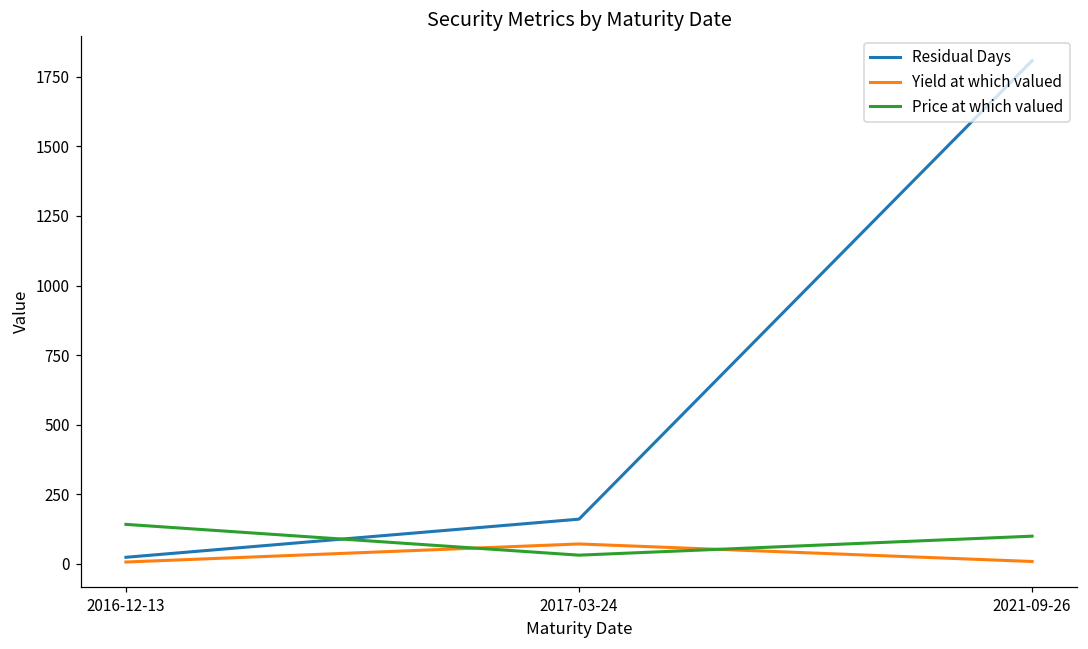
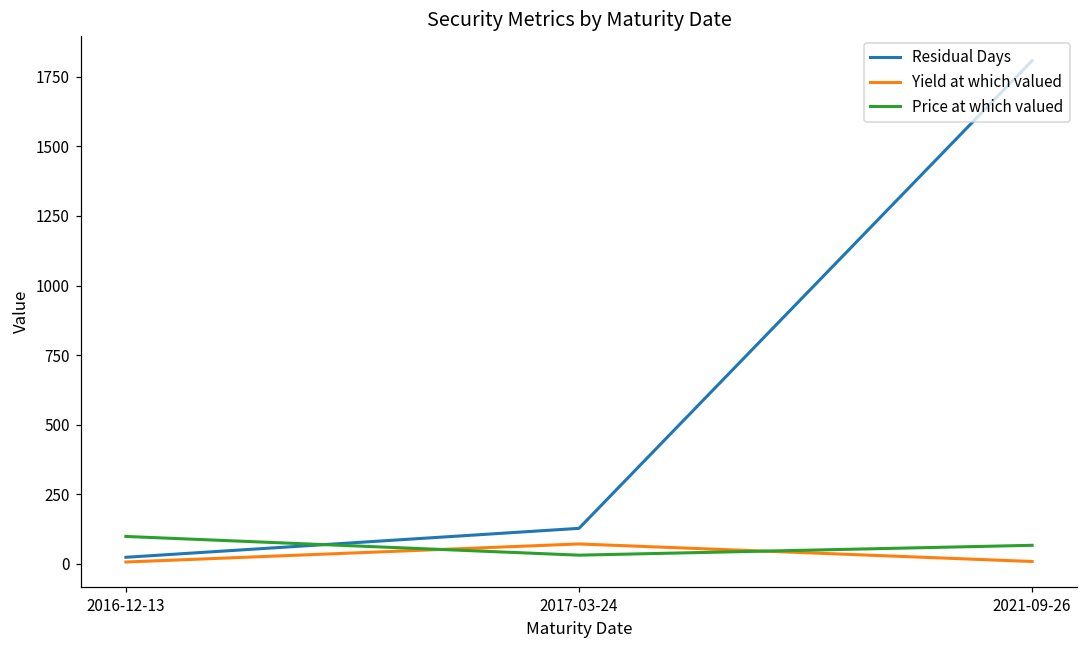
Price at which valued, 2016-12-13: 140 -> 100
Residual Days, 2017-03-24: 160 -> 130
Price at which valued, 2021-09-26: 100 -> 70
